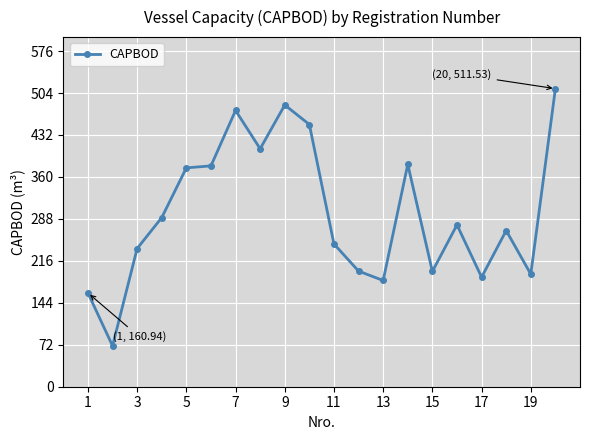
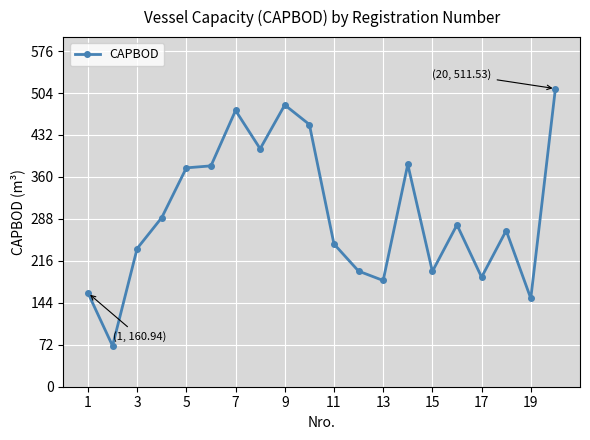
19: 190 -> 150
